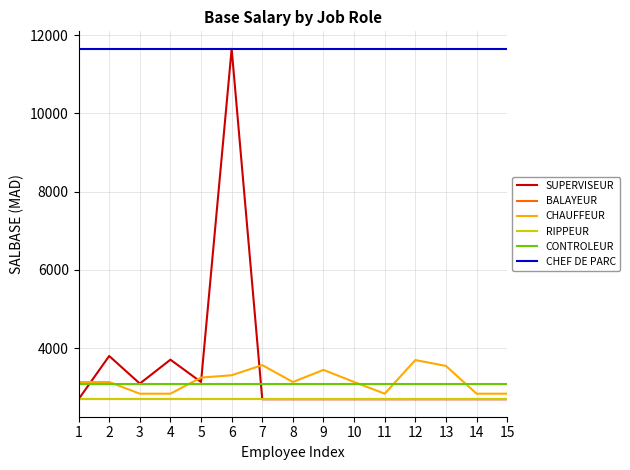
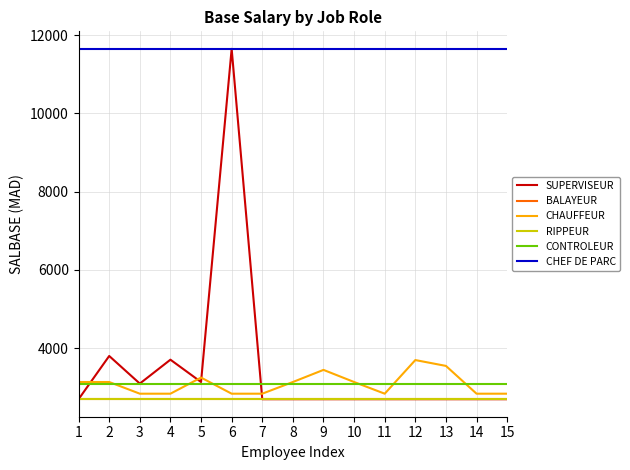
CHAUFFEUR, 6: 3300 -> 2800
CHAUFFEUR, 7: 3600 -> 2800
